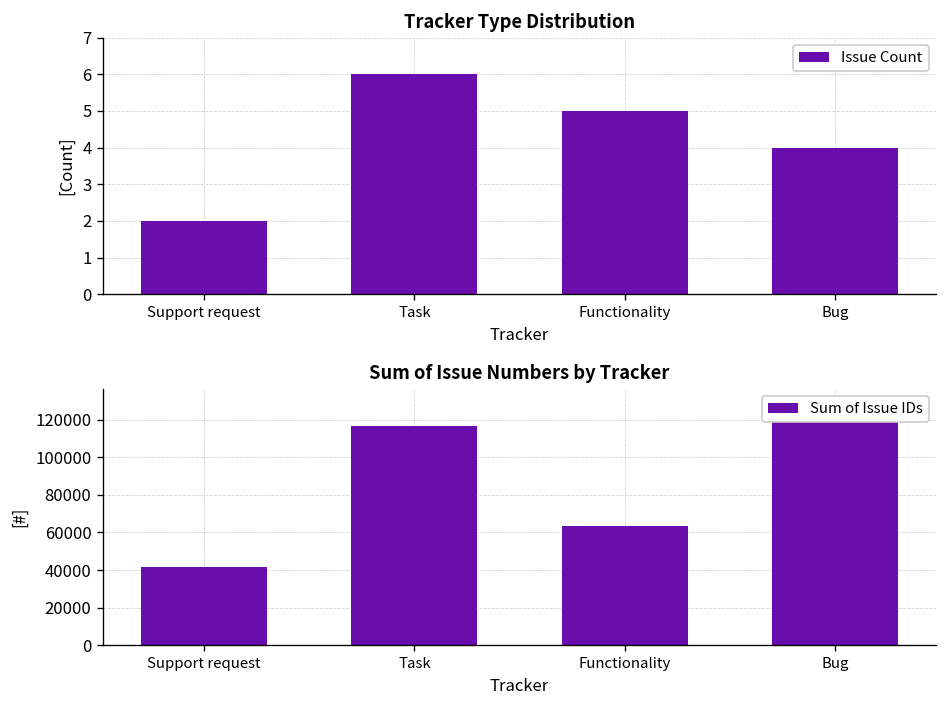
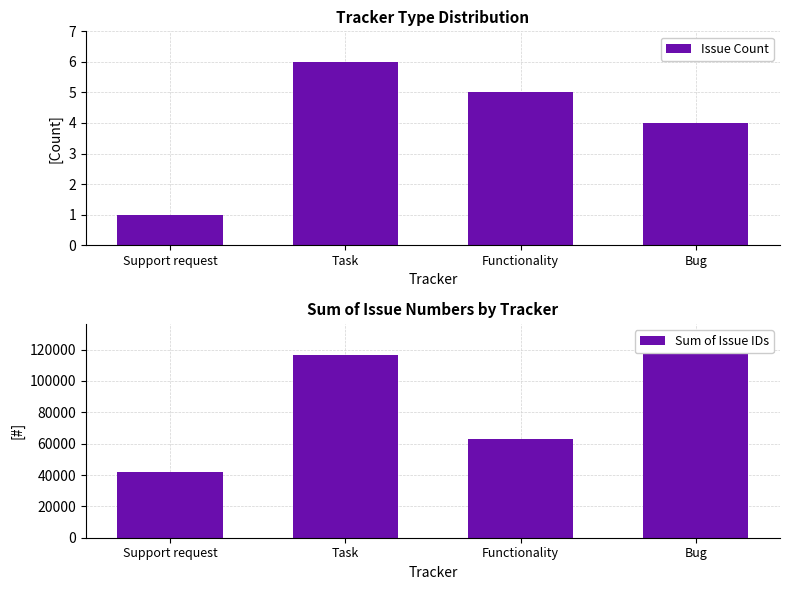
Tracker Type Distribution, Support request: 2 -> 1
